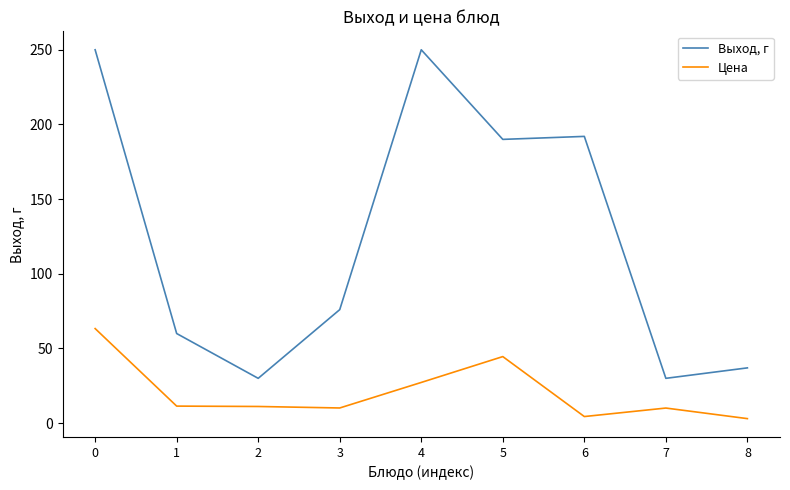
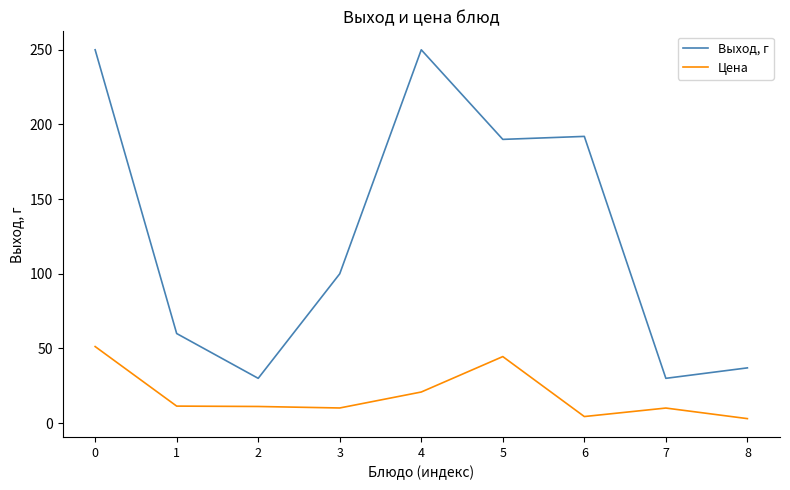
Цена, 0: 63 -> 51
Выход, г, 3: 76 -> 100
Цена, 4: 27 -> 21
